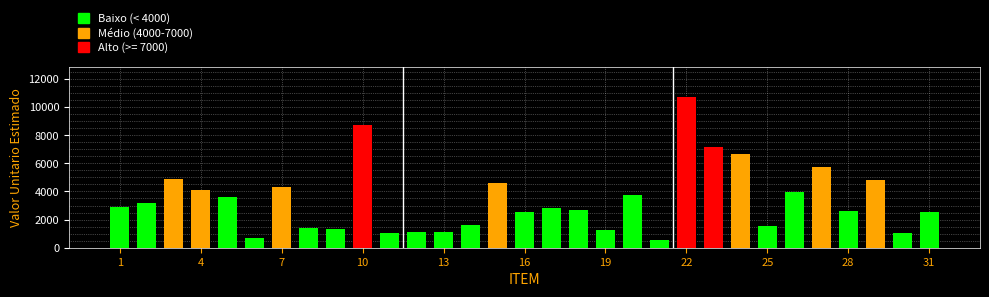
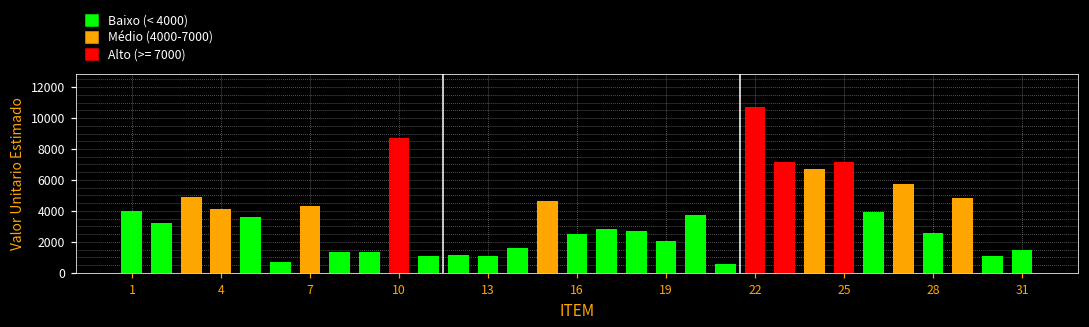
1: 2900 -> 4000
19: 1200 -> 2100
25: 1500 -> 7100
31: 2600 -> 1500
